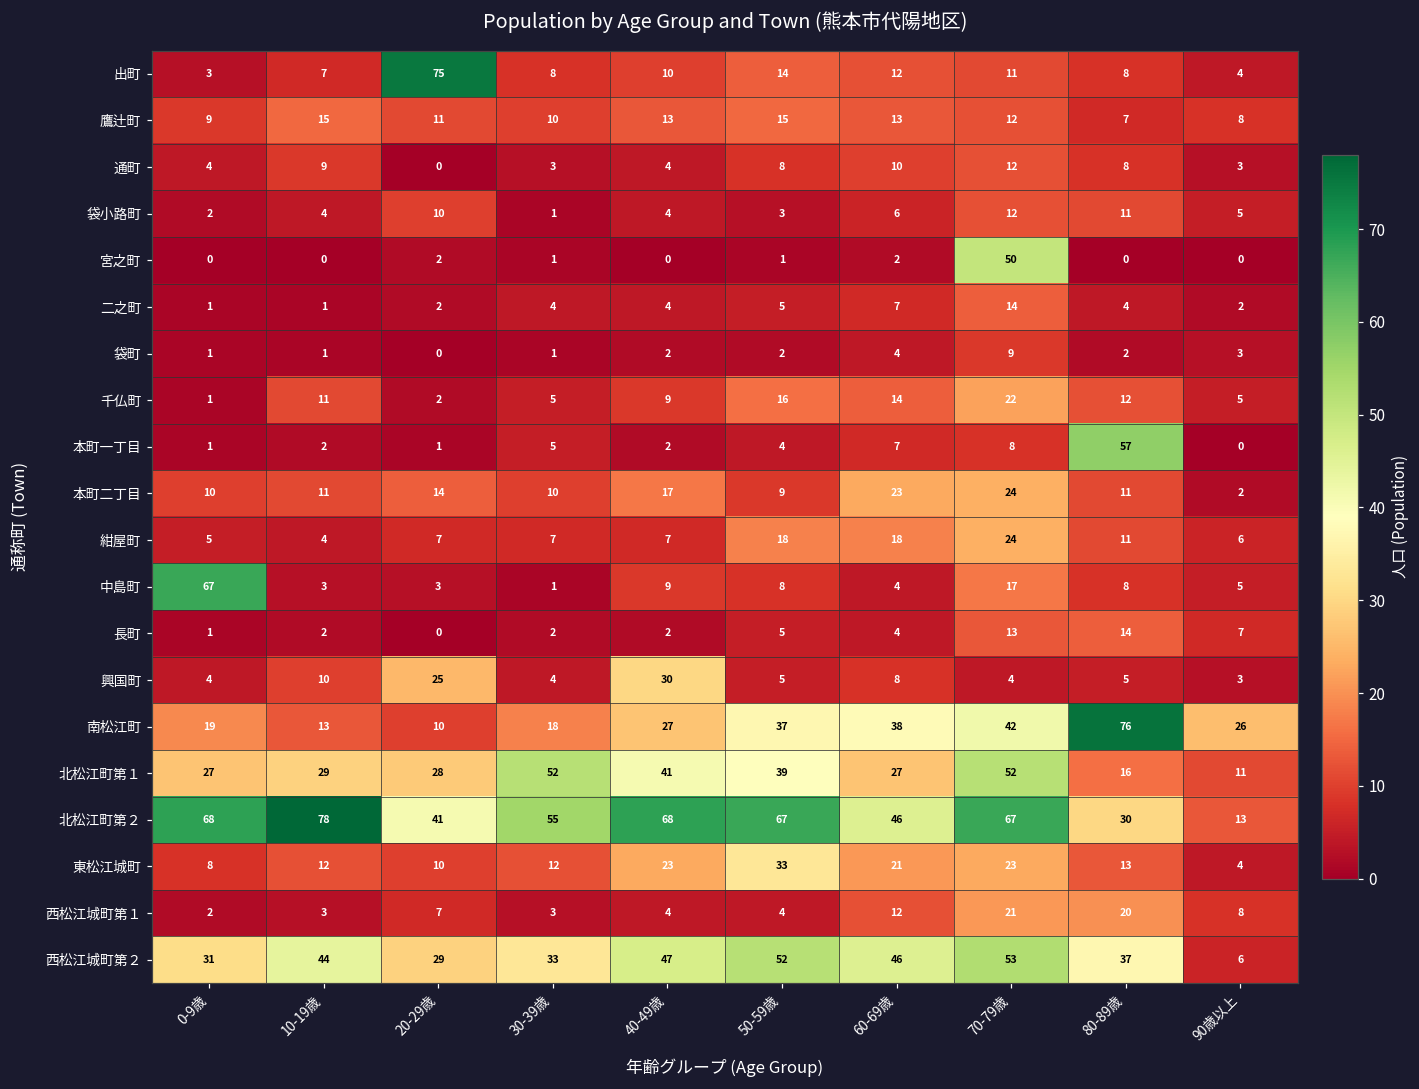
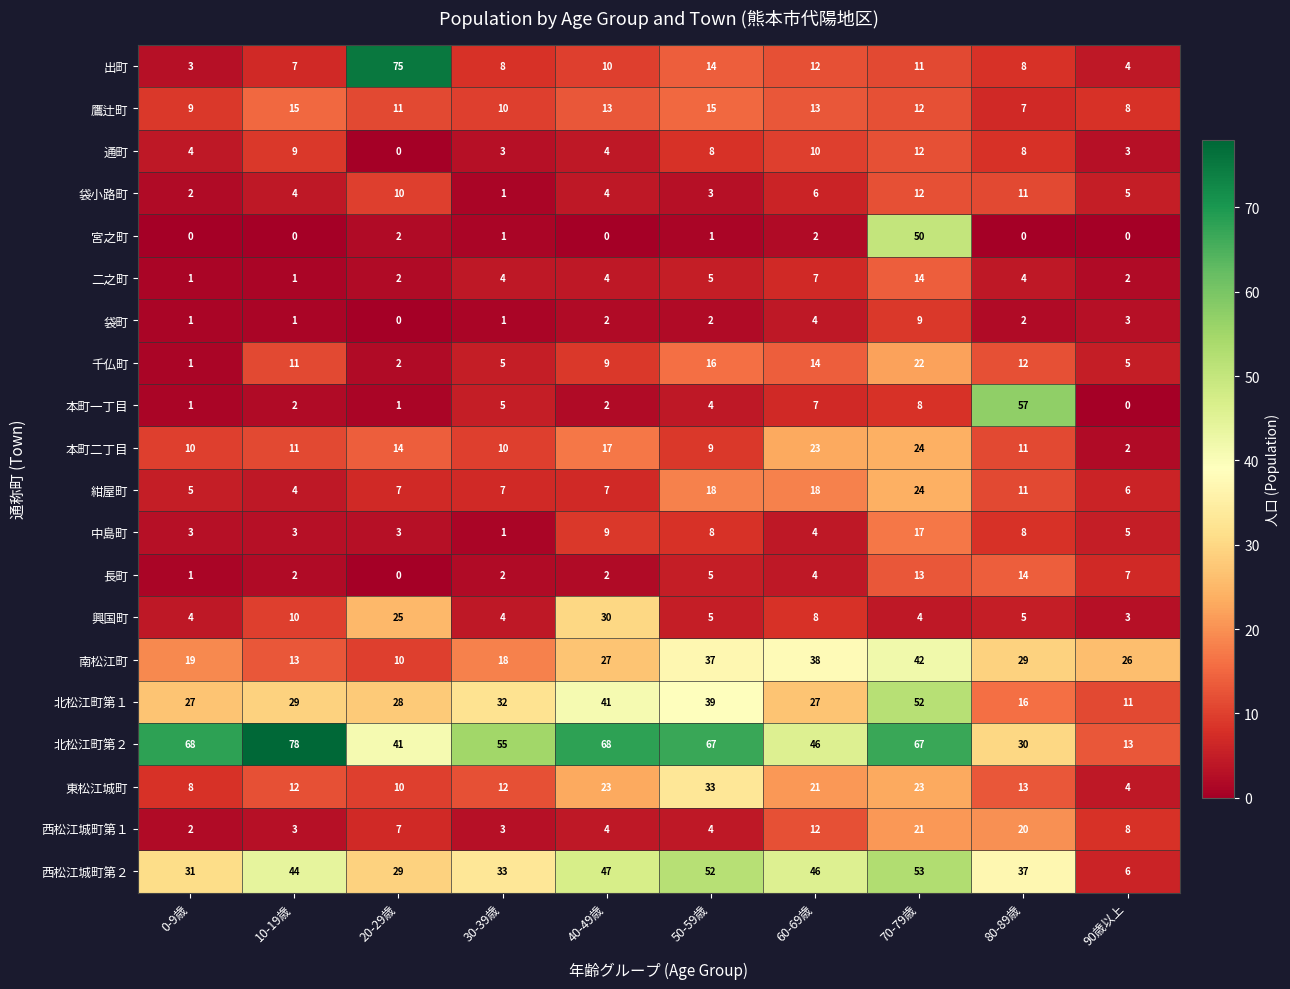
中島町, 0-9歳: 67 -> 3
南松江町, 80-89歳: 76 -> 29
北松江町第１, 30-39歳: 52 -> 32
